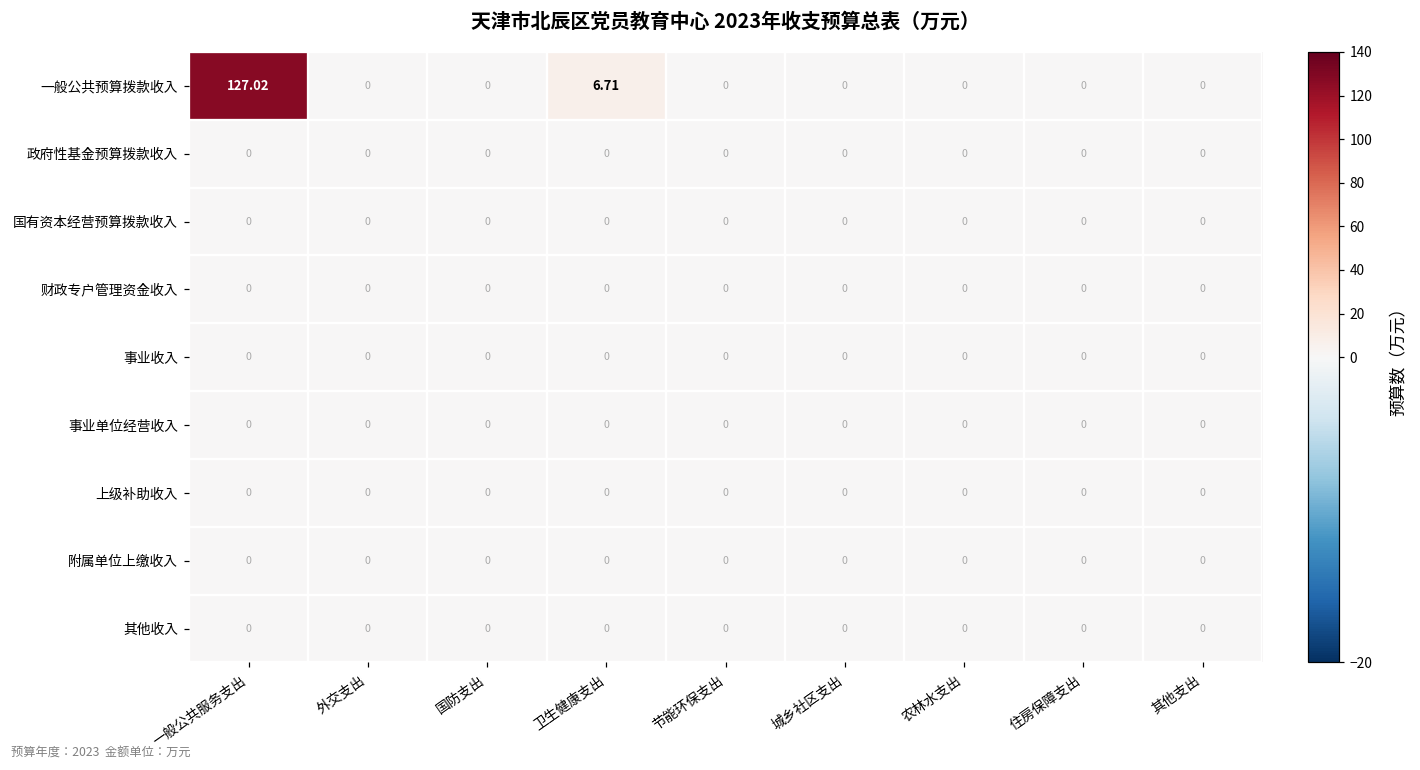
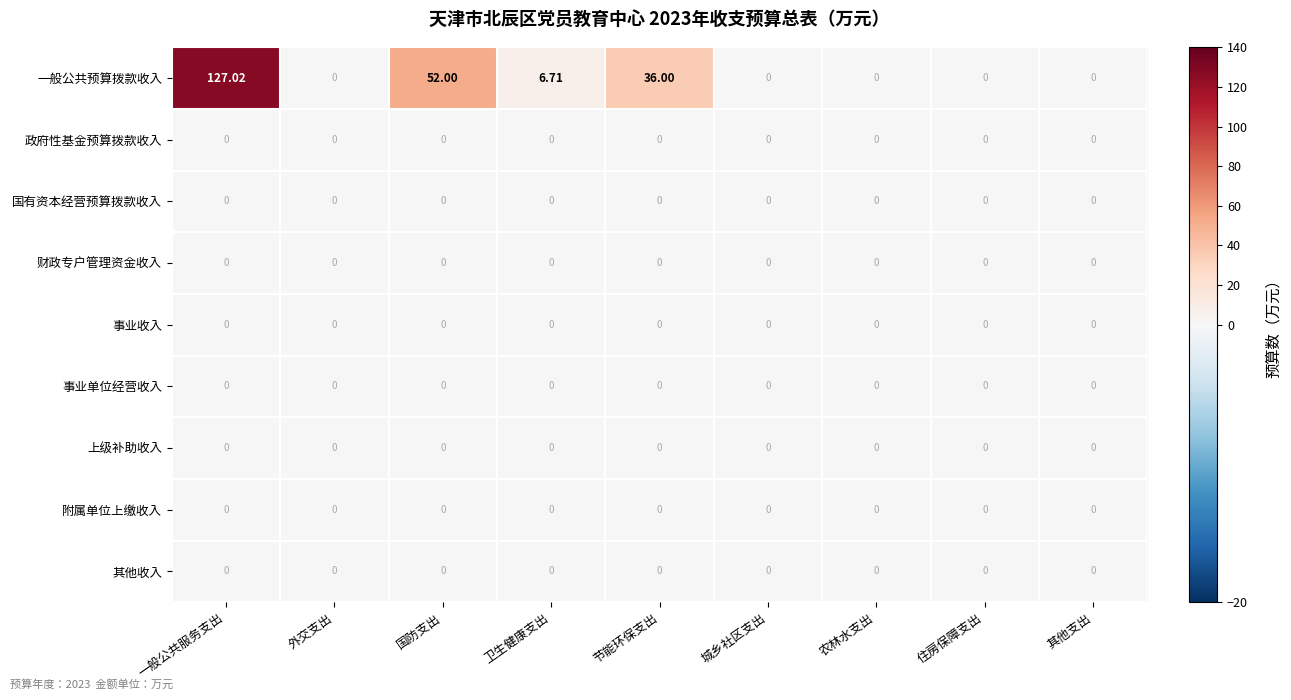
一般公共预算拨款收入, 国防支出: 0 -> 52.00
一般公共预算拨款收入, 节能环保支出: 0 -> 36.00
